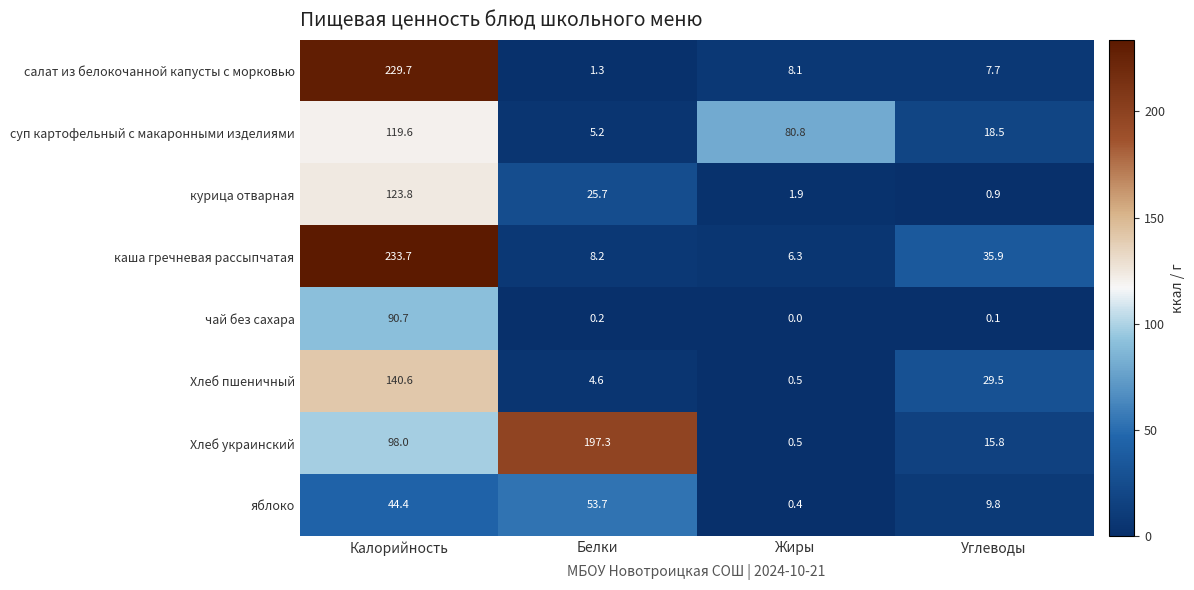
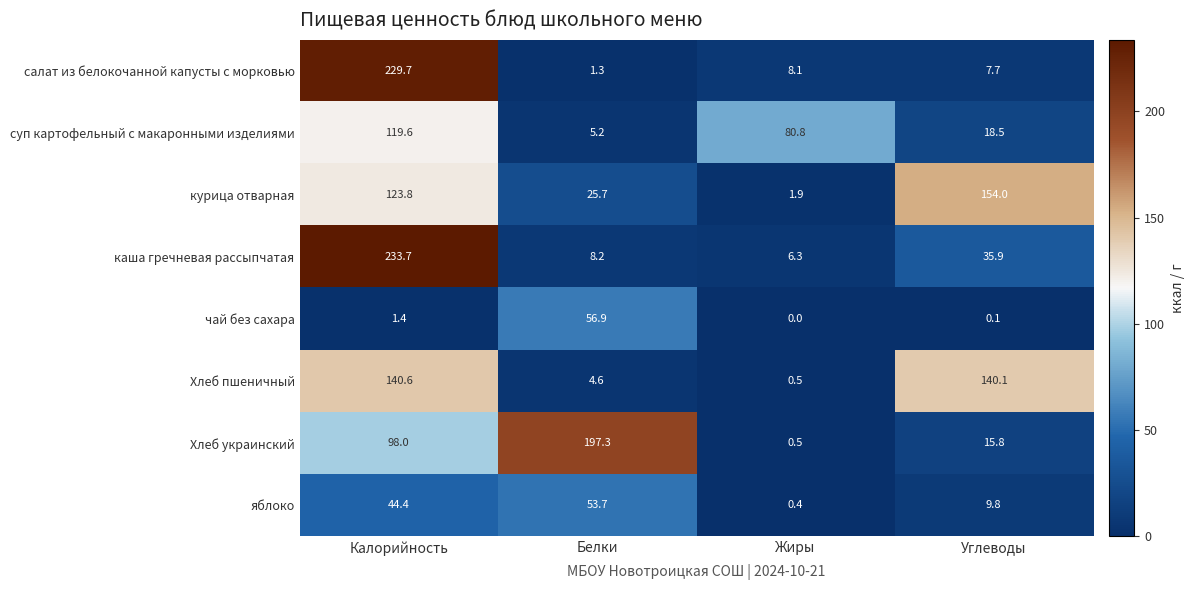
курица отварная, Углеводы: 0.9 -> 154.0
чай без сахара, Калорийность: 90.7 -> 1.4
чай без сахара, Белки: 0.2 -> 56.9
Хлеб пшеничный, Углеводы: 29.5 -> 140.1
